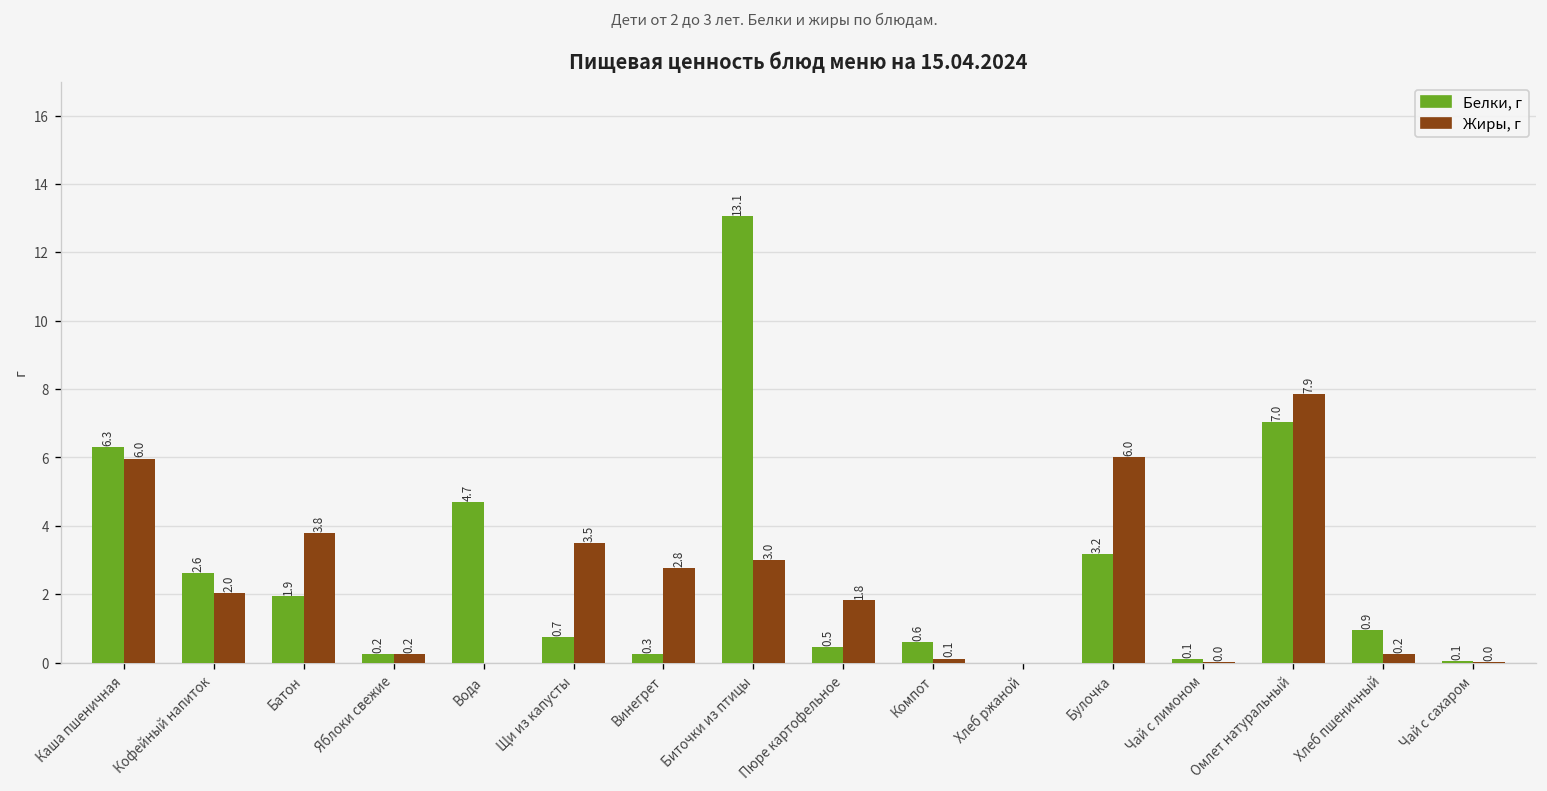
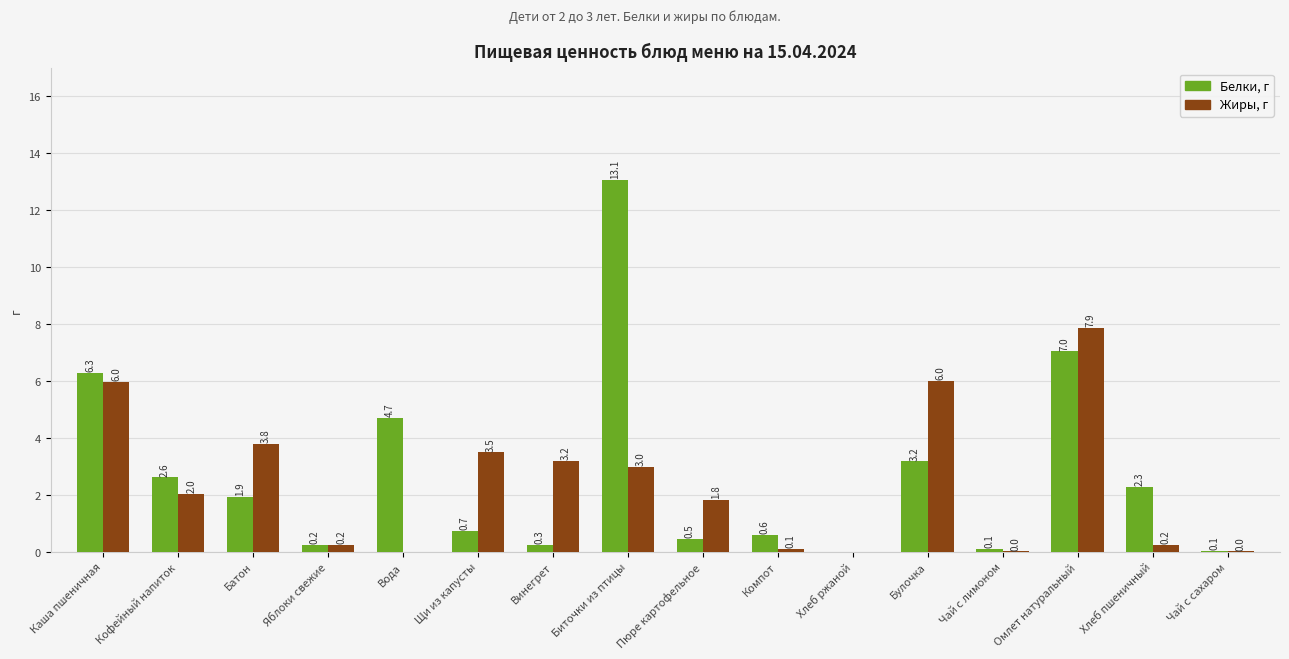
Жиры, г, Винегрет: 2.8 -> 3.2
Белки, г, Хлеб пшеничный: 0.9 -> 2.3
